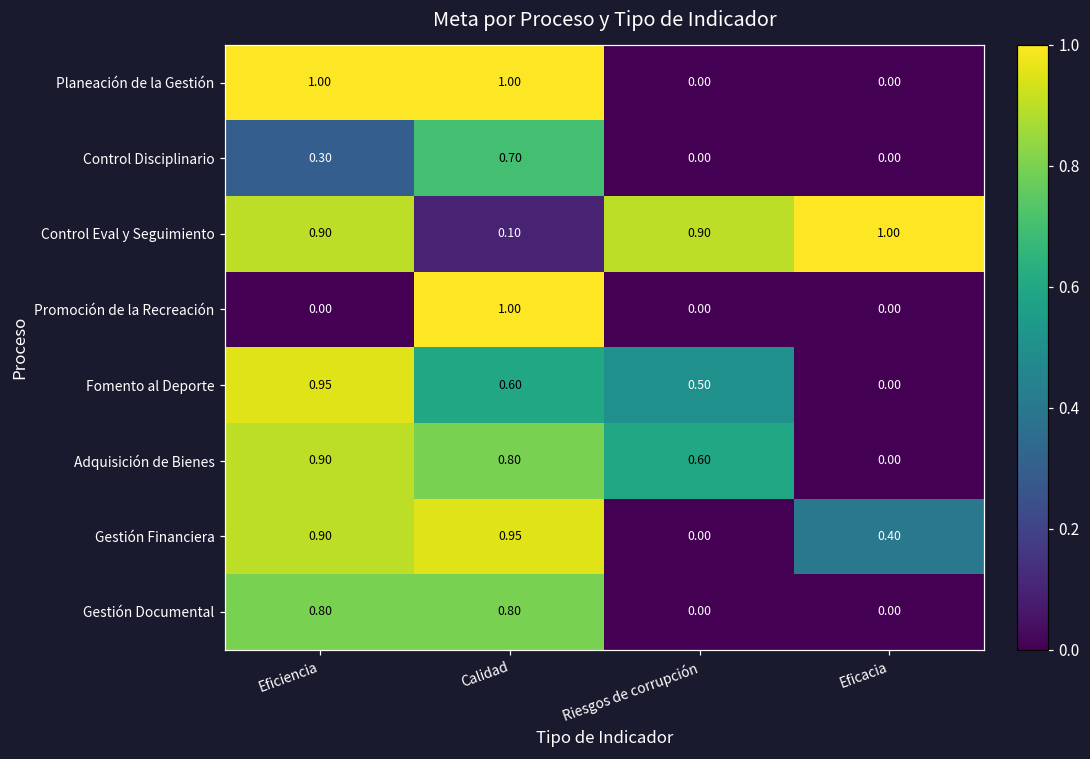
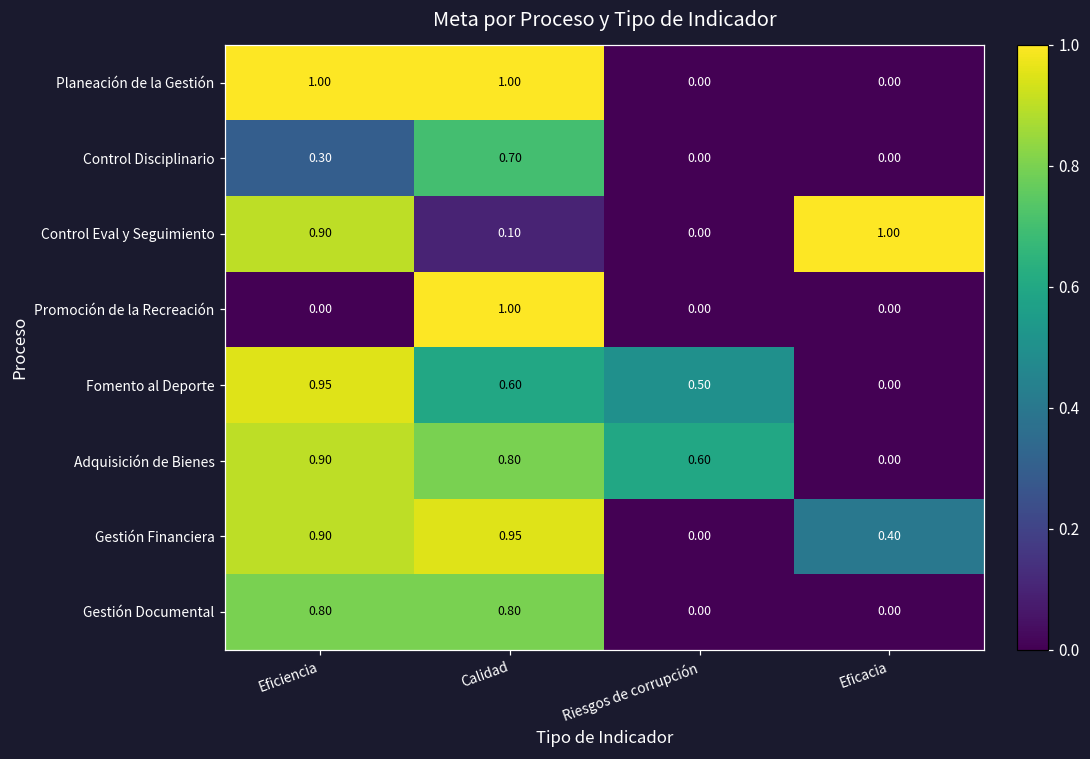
Control Eval y Seguimiento, Riesgos de corrupción: 0.90 -> 0.00
